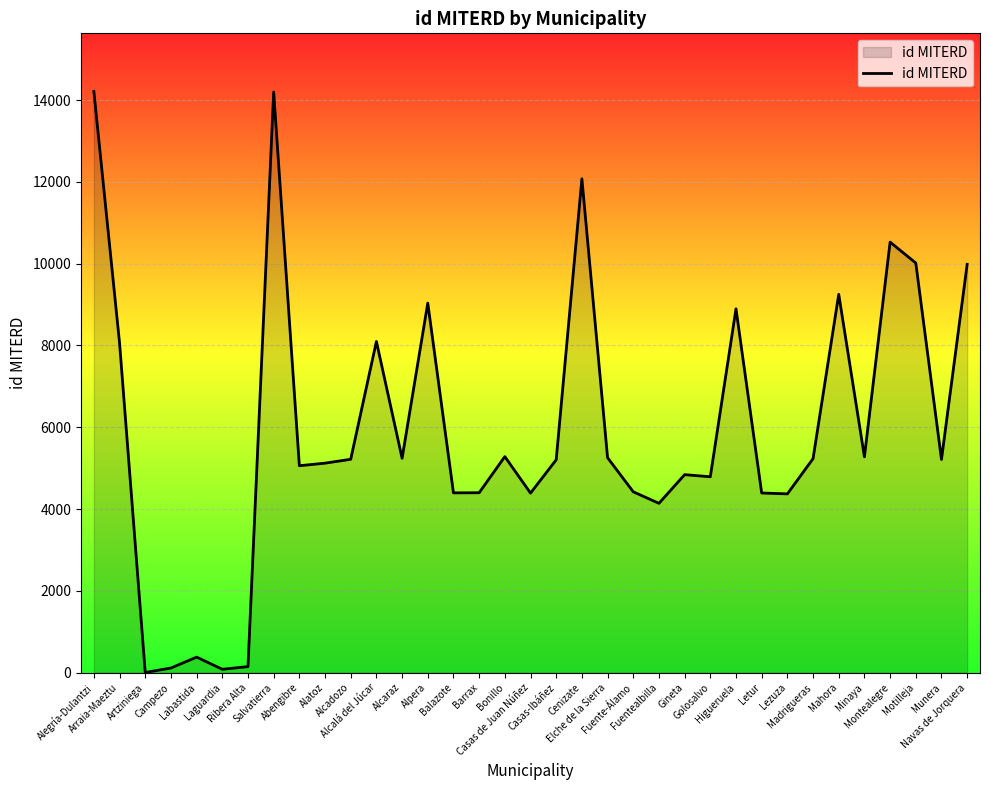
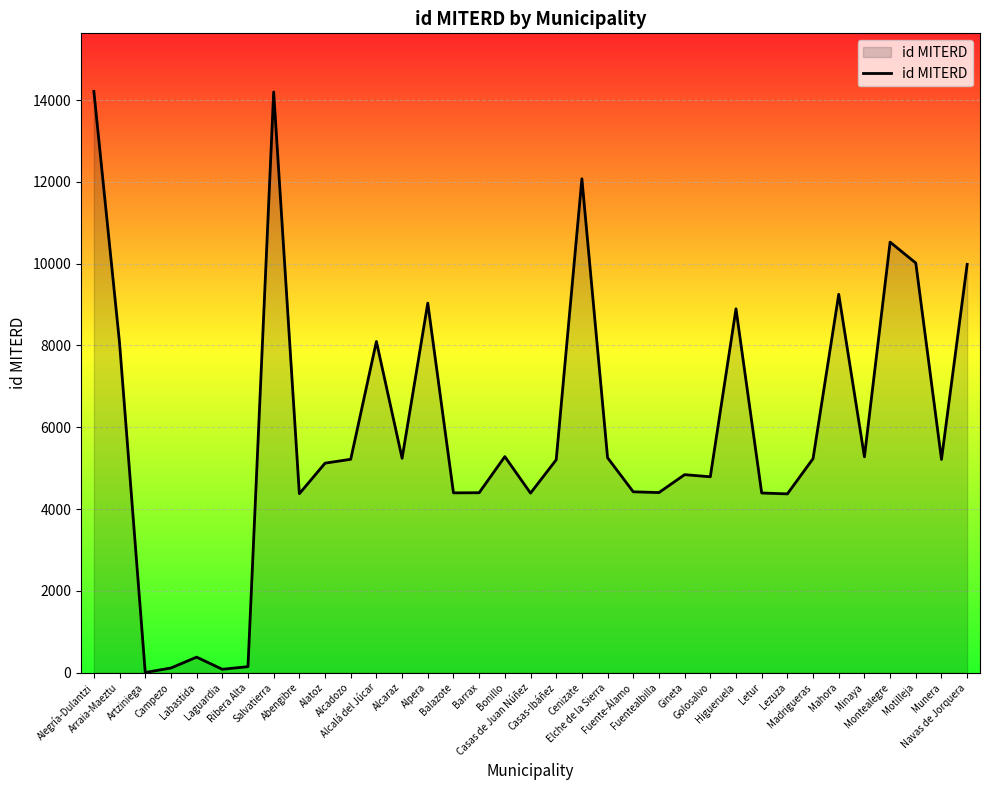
Abengibre: 5100 -> 4400
Fuentealbilla: 4100 -> 4400
